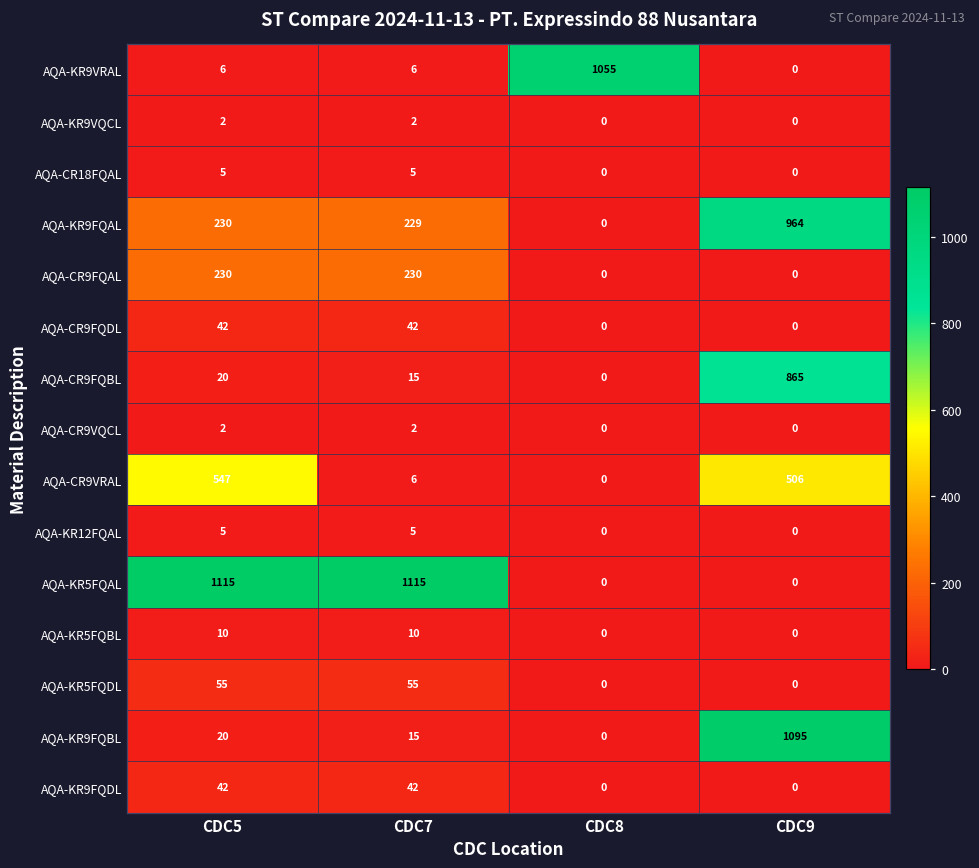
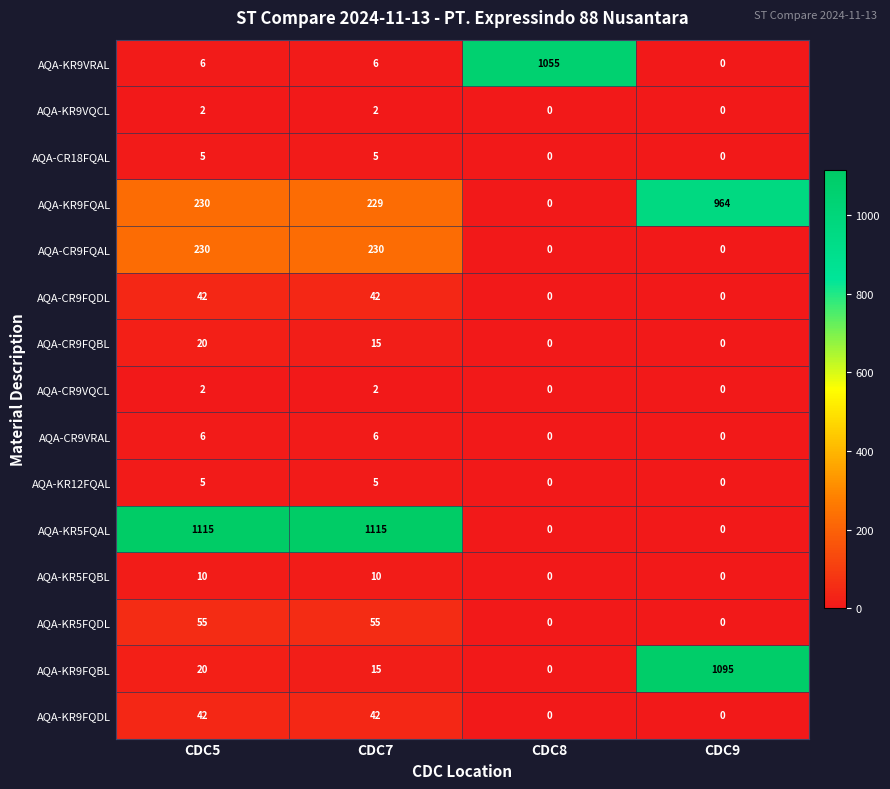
AQA-CR9FQBL, CDC9: 865 -> 0
AQA-CR9VRAL, CDC5: 547 -> 6
AQA-CR9VRAL, CDC9: 506 -> 0
